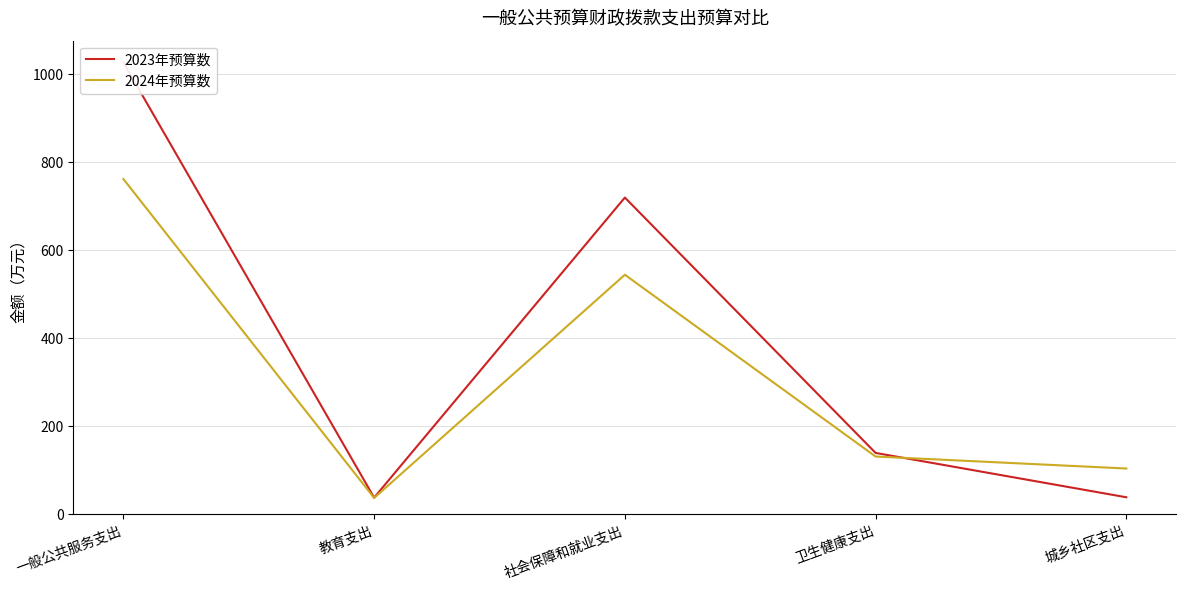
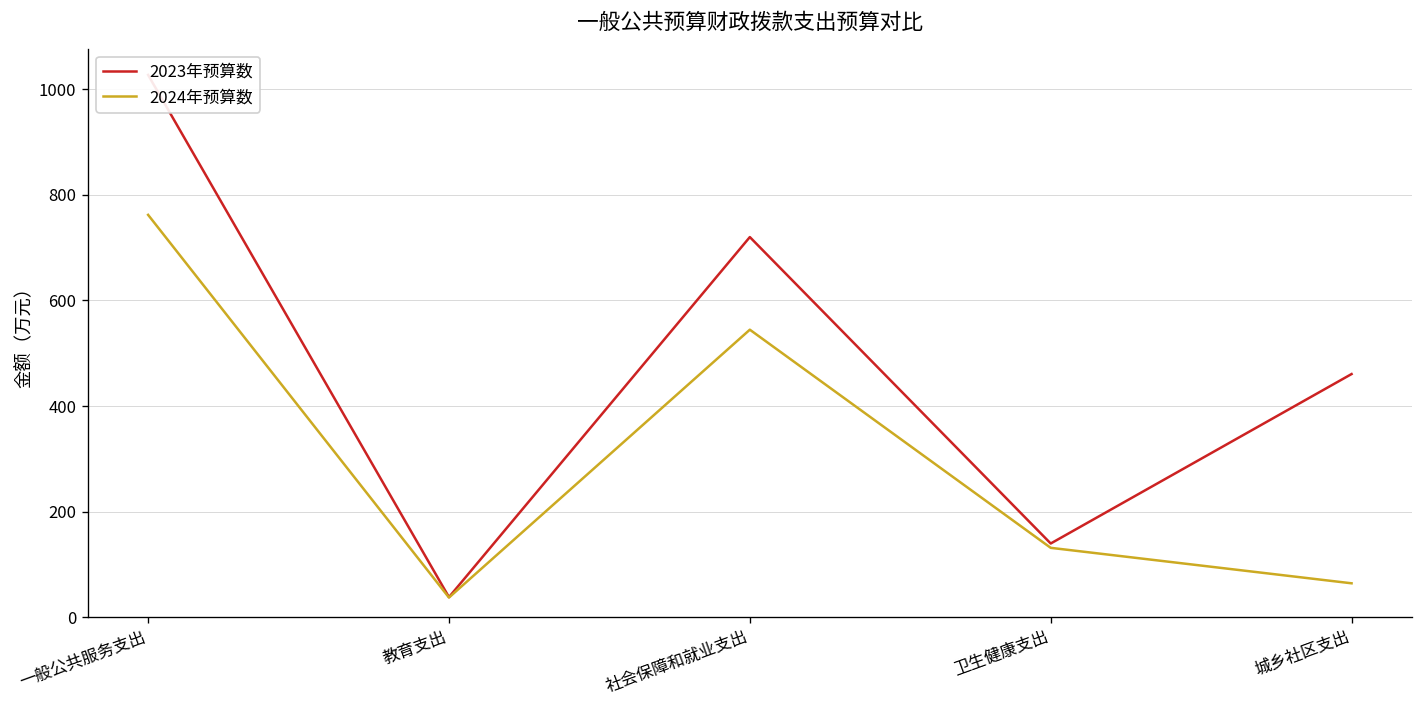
2023年预算数, 城乡社区支出: 40 -> 460
2024年预算数, 城乡社区支出: 100 -> 60
